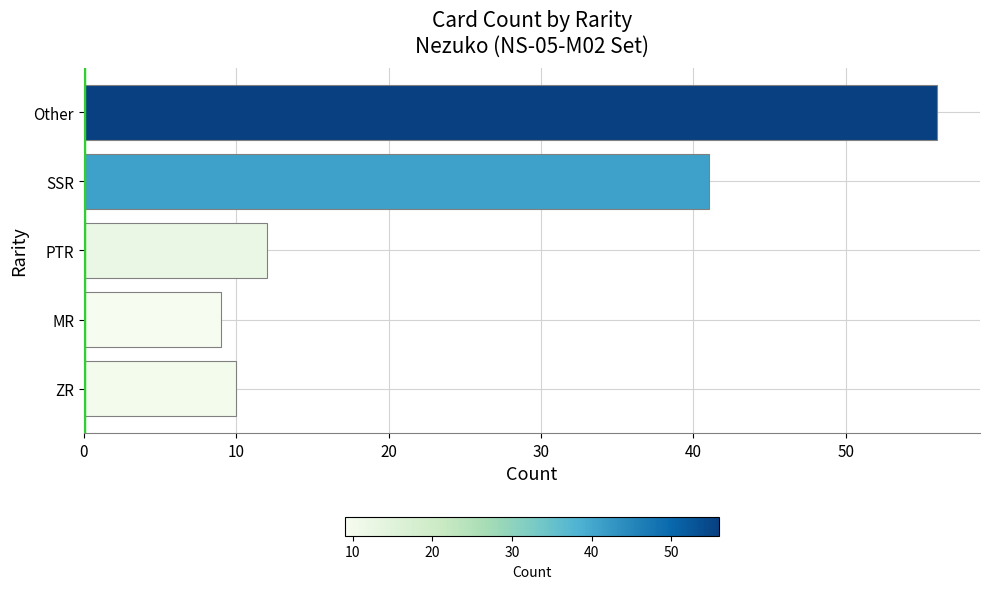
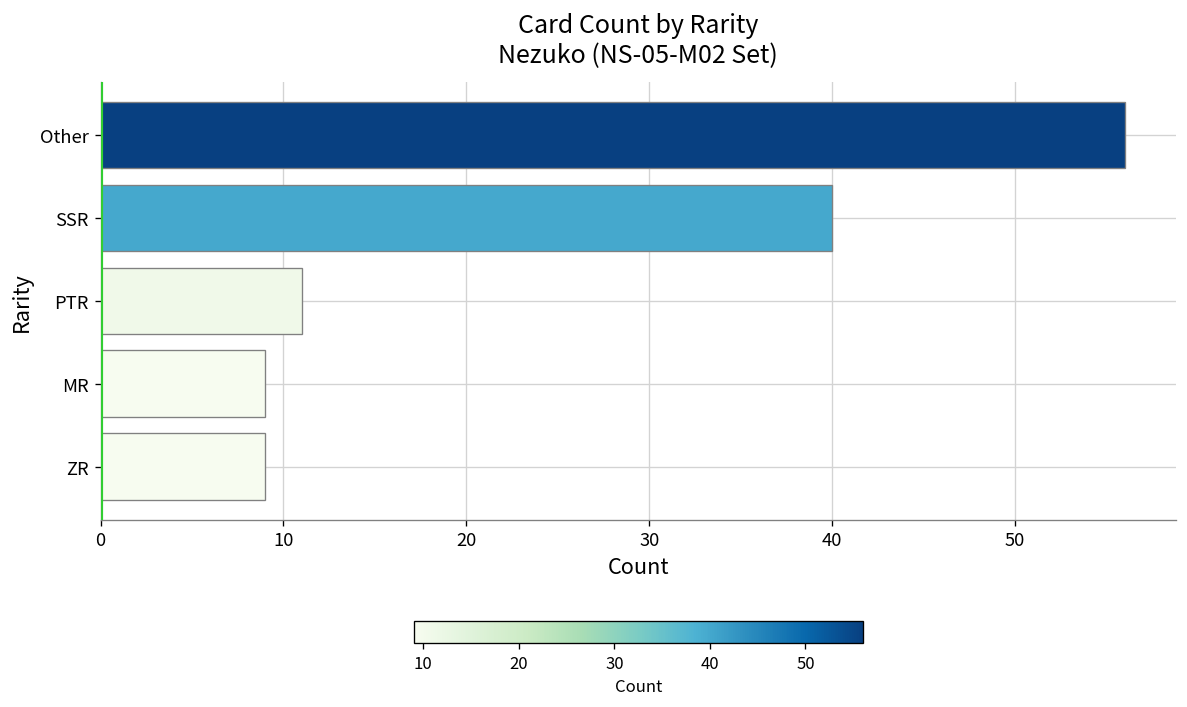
SSR: 41 -> 40
PTR: 12 -> 11
ZR: 10 -> 9
